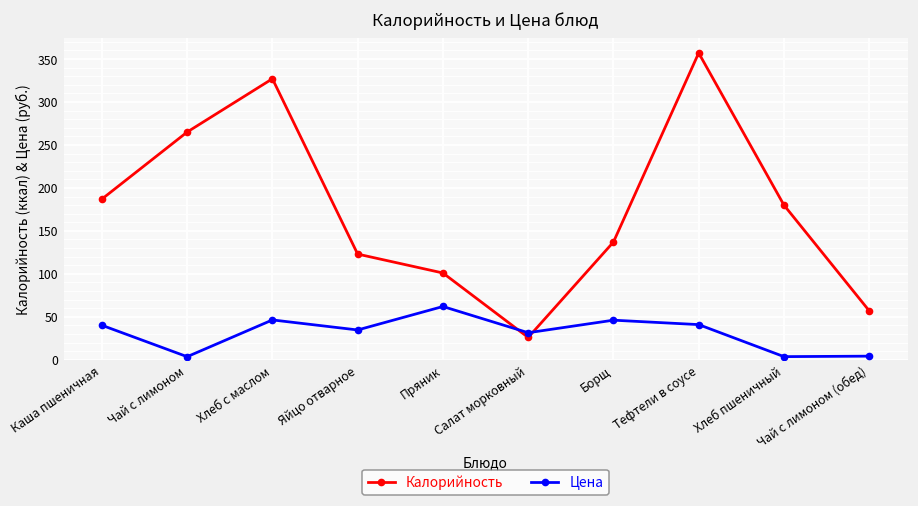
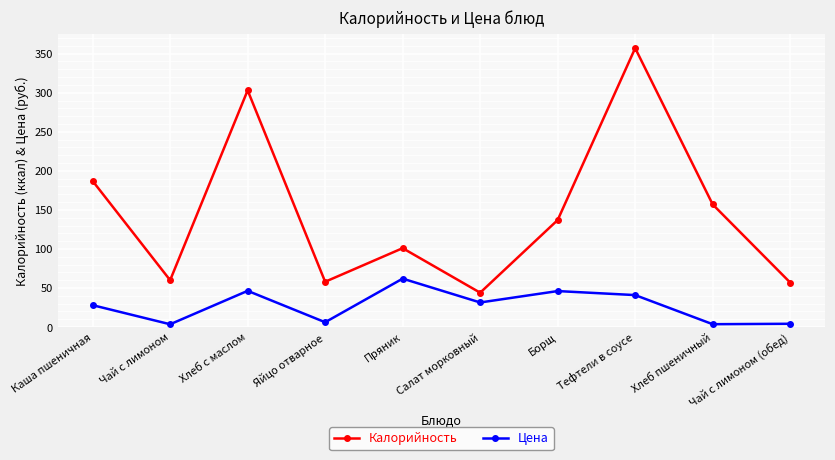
Цена, Каша пшеничная: 40 -> 30
Калорийность, Чай с лимоном: 270 -> 60
Калорийность, Хлеб с маслом: 330 -> 300
Калорийность, Яйцо отварное: 120 -> 60
Цена, Яйцо отварное: 30 -> 10
Калорийность, Салат морковный: 30 -> 40
Калорийность, Хлеб пшеничный: 180 -> 160
